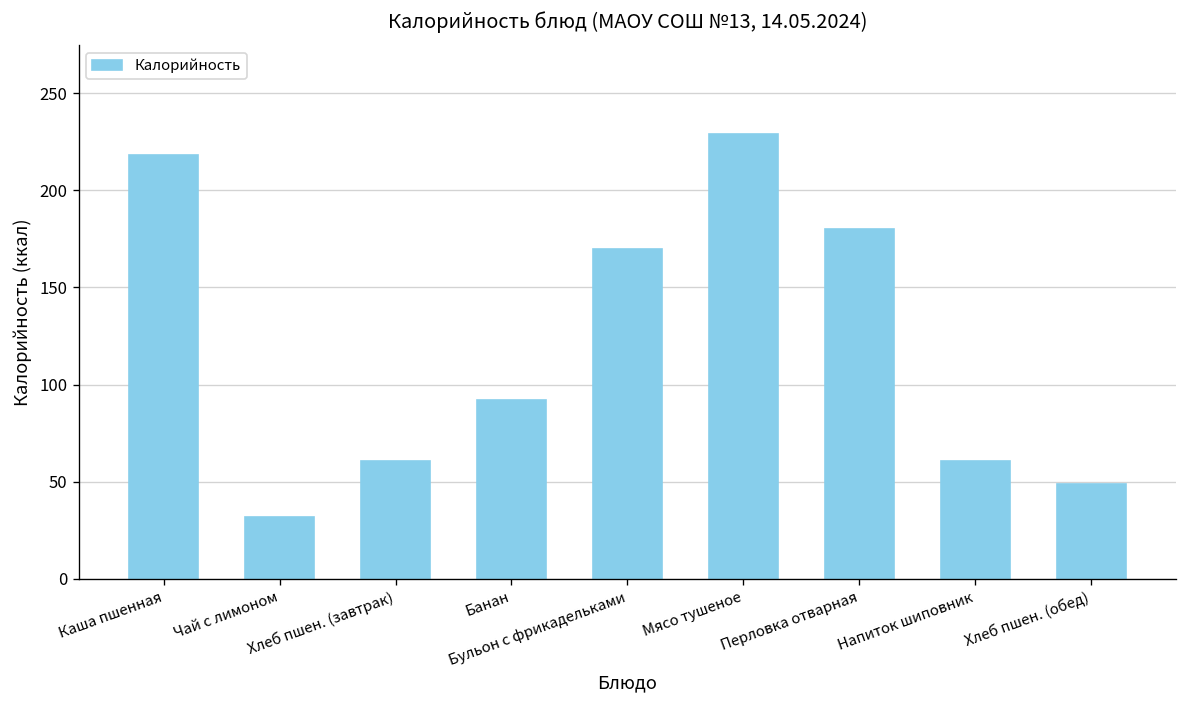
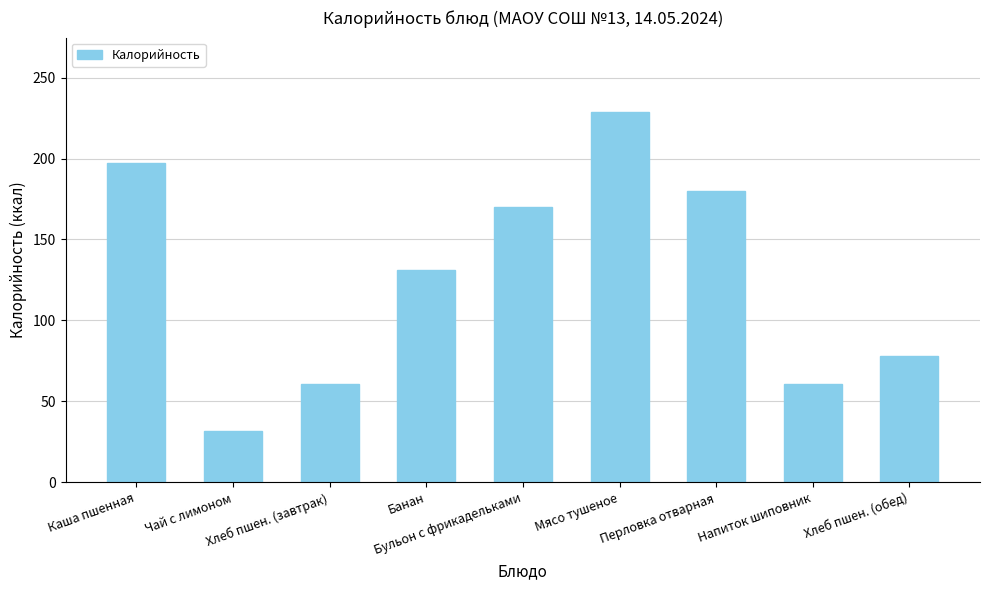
Каша пшенная: 218 -> 197
Банан: 92 -> 131
Хлеб пшен. (обед): 49 -> 78
